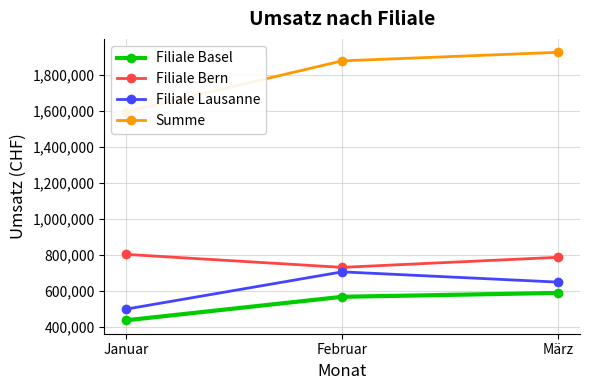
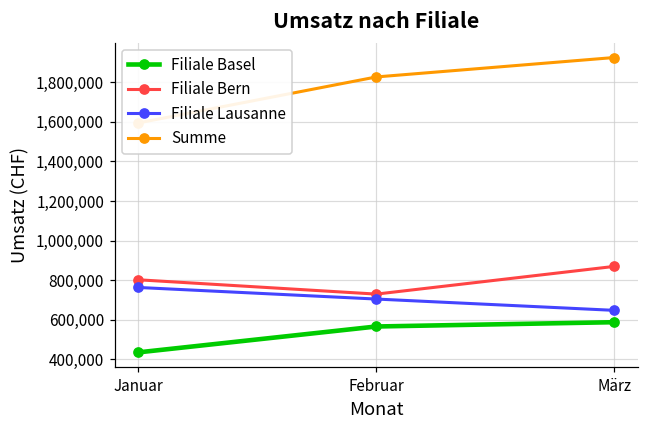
Filiale Lausanne, Januar: 500,000 -> 760,000
Summe, Februar: 1,880,000 -> 1,830,000
Filiale Bern, März: 790,000 -> 870,000
